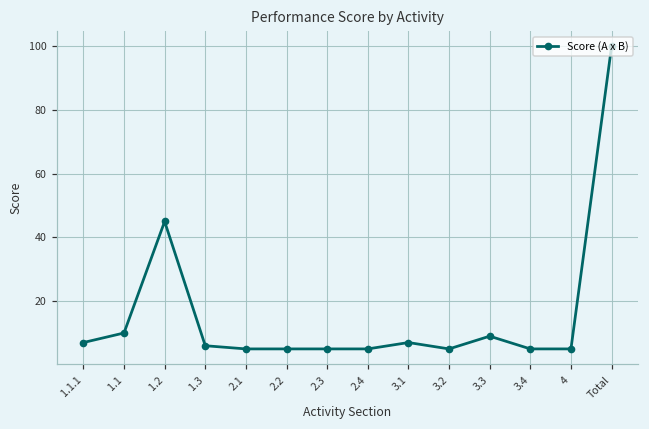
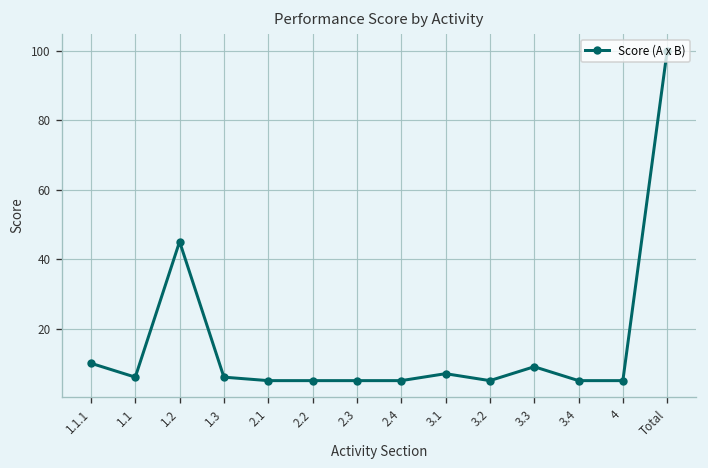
1.1.1: 7 -> 10
1.1: 10 -> 6
